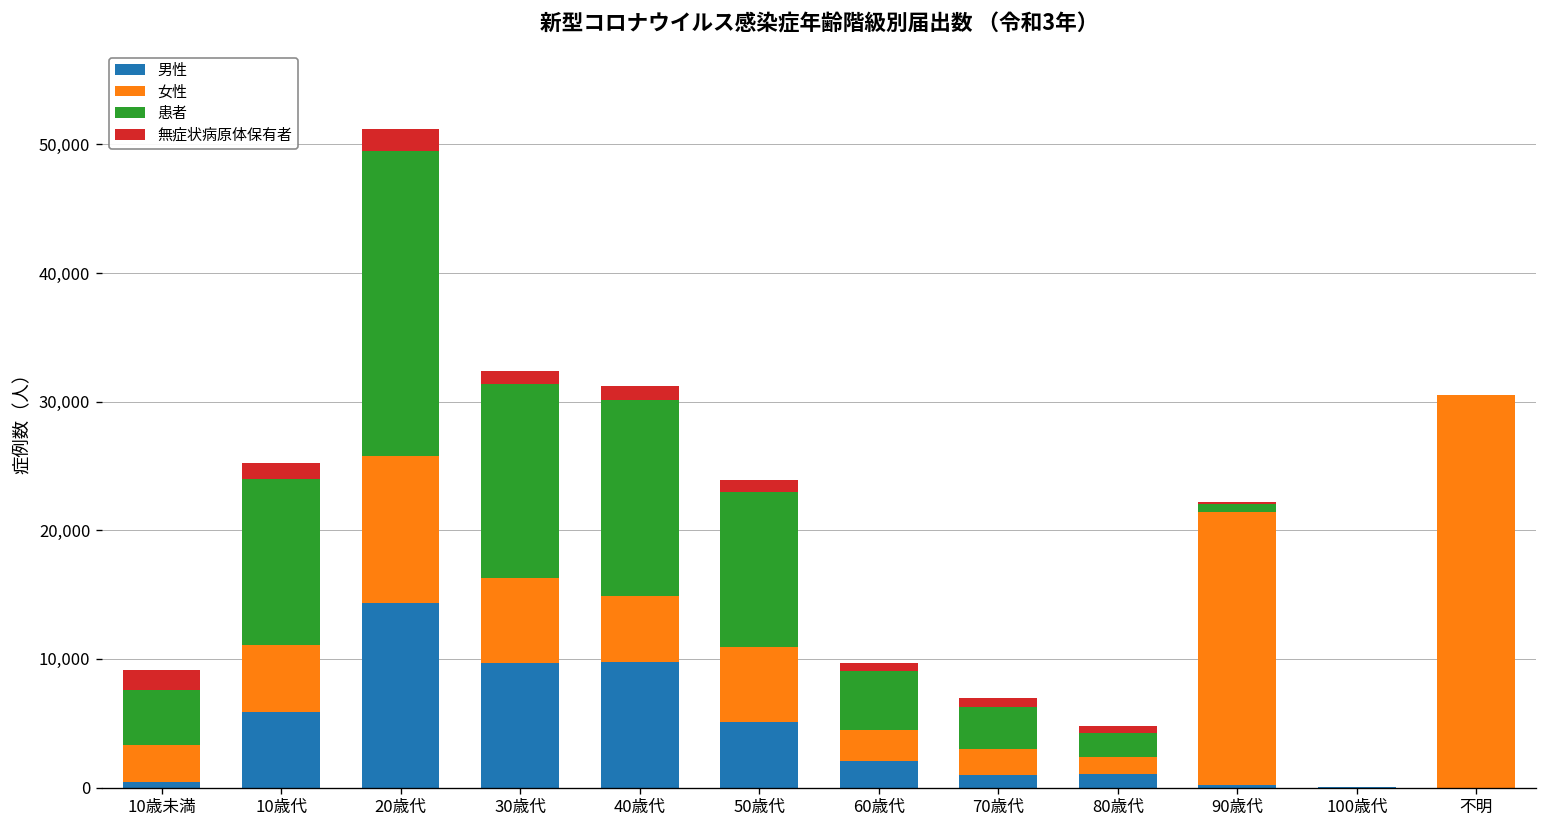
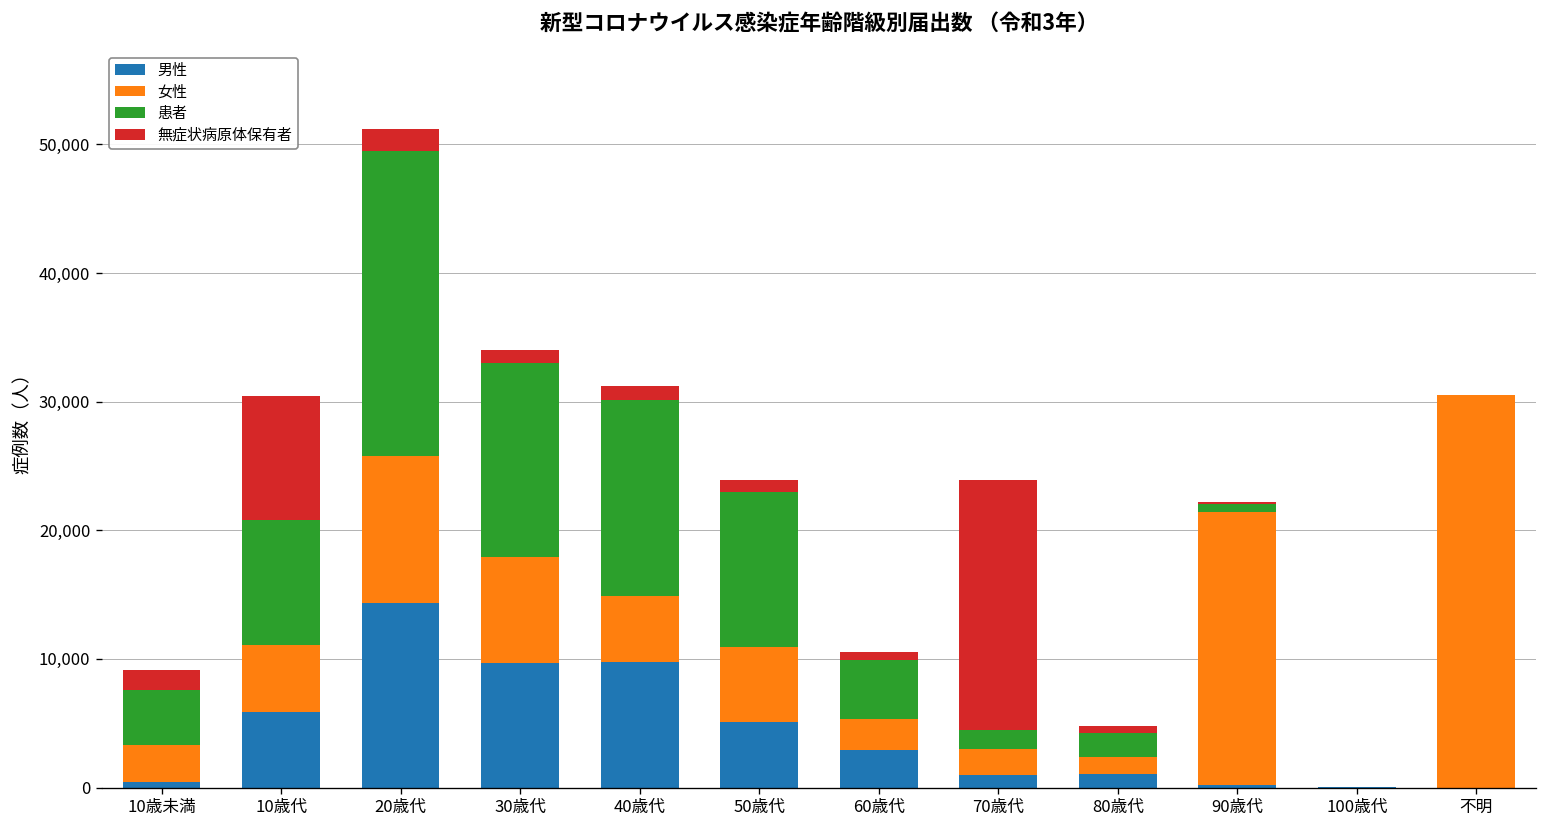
患者, 10歳代: 12,900 -> 9,700
無症状病原体保有者, 10歳代: 1,300 -> 9,700
女性, 30歳代: 6,600 -> 8,200
男性, 60歳代: 2,100 -> 2,900
患者, 70歳代: 3,300 -> 1,500
無症状病原体保有者, 70歳代: 700 -> 19,400
